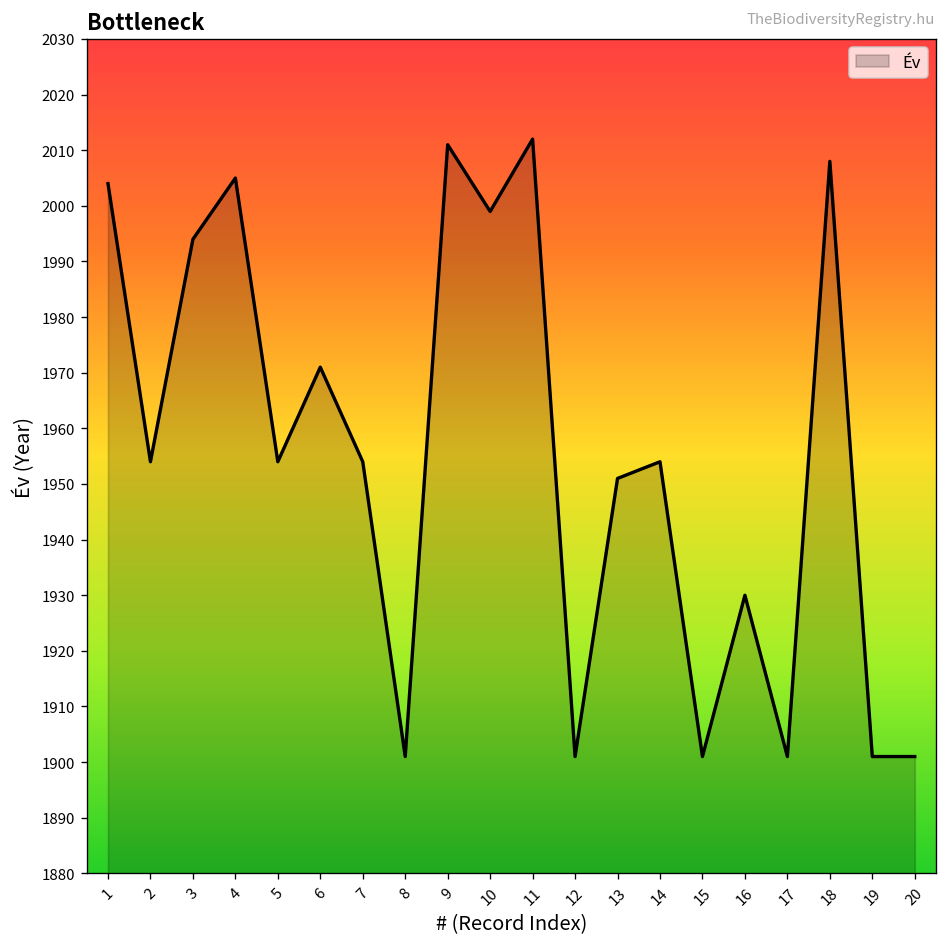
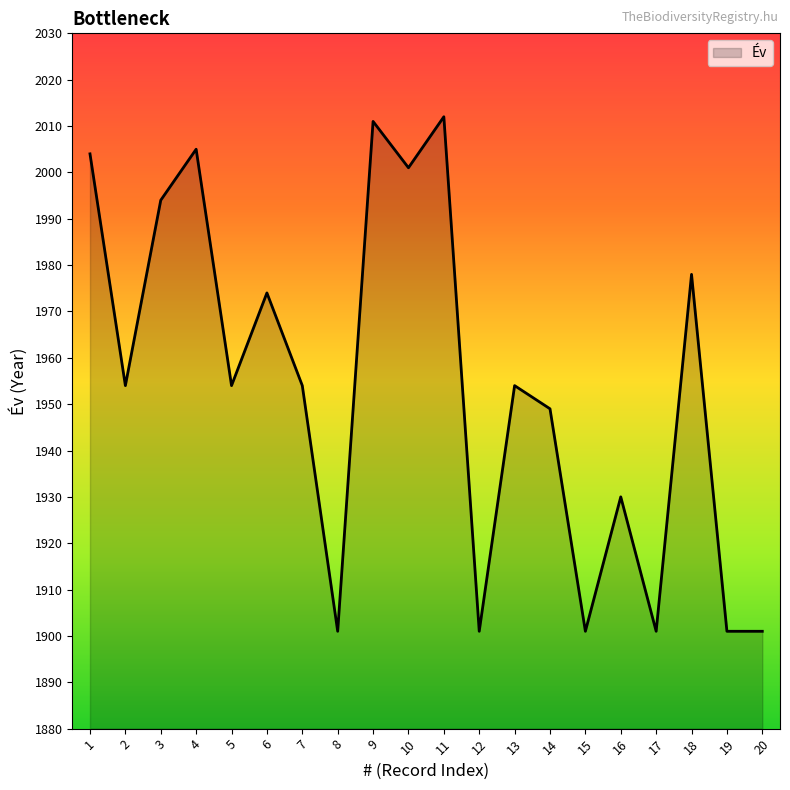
6: 1971 -> 1974
10: 1999 -> 2001
13: 1951 -> 1954
14: 1954 -> 1949
18: 2008 -> 1978
